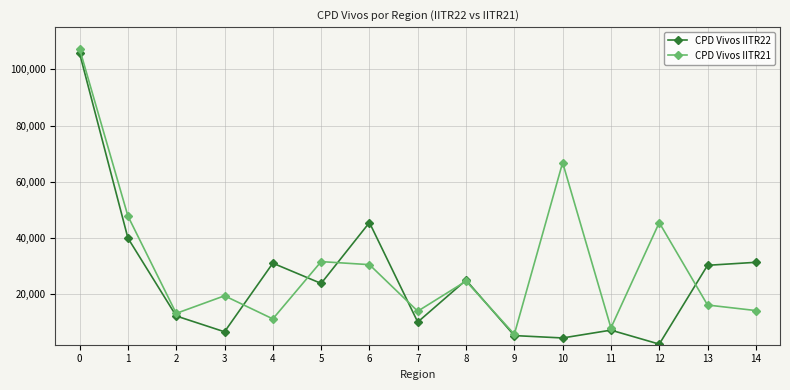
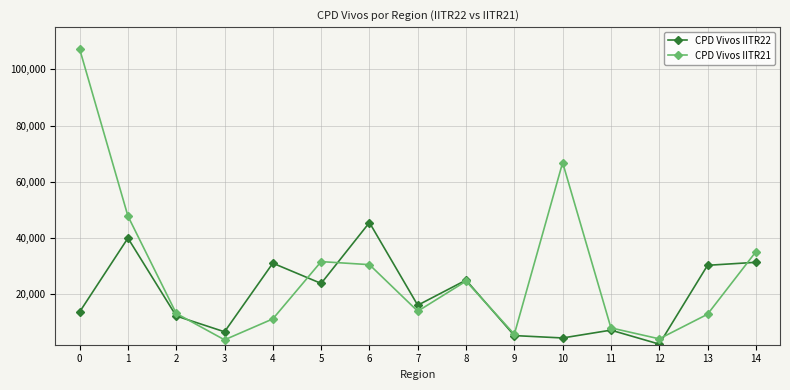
CPD Vivos IITR22, 0: 106,000 -> 14,000
CPD Vivos IITR21, 3: 19,000 -> 4,000
CPD Vivos IITR22, 7: 10,000 -> 16,000
CPD Vivos IITR21, 12: 45,000 -> 4,000
CPD Vivos IITR21, 13: 16,000 -> 13,000
CPD Vivos IITR21, 14: 14,000 -> 35,000
